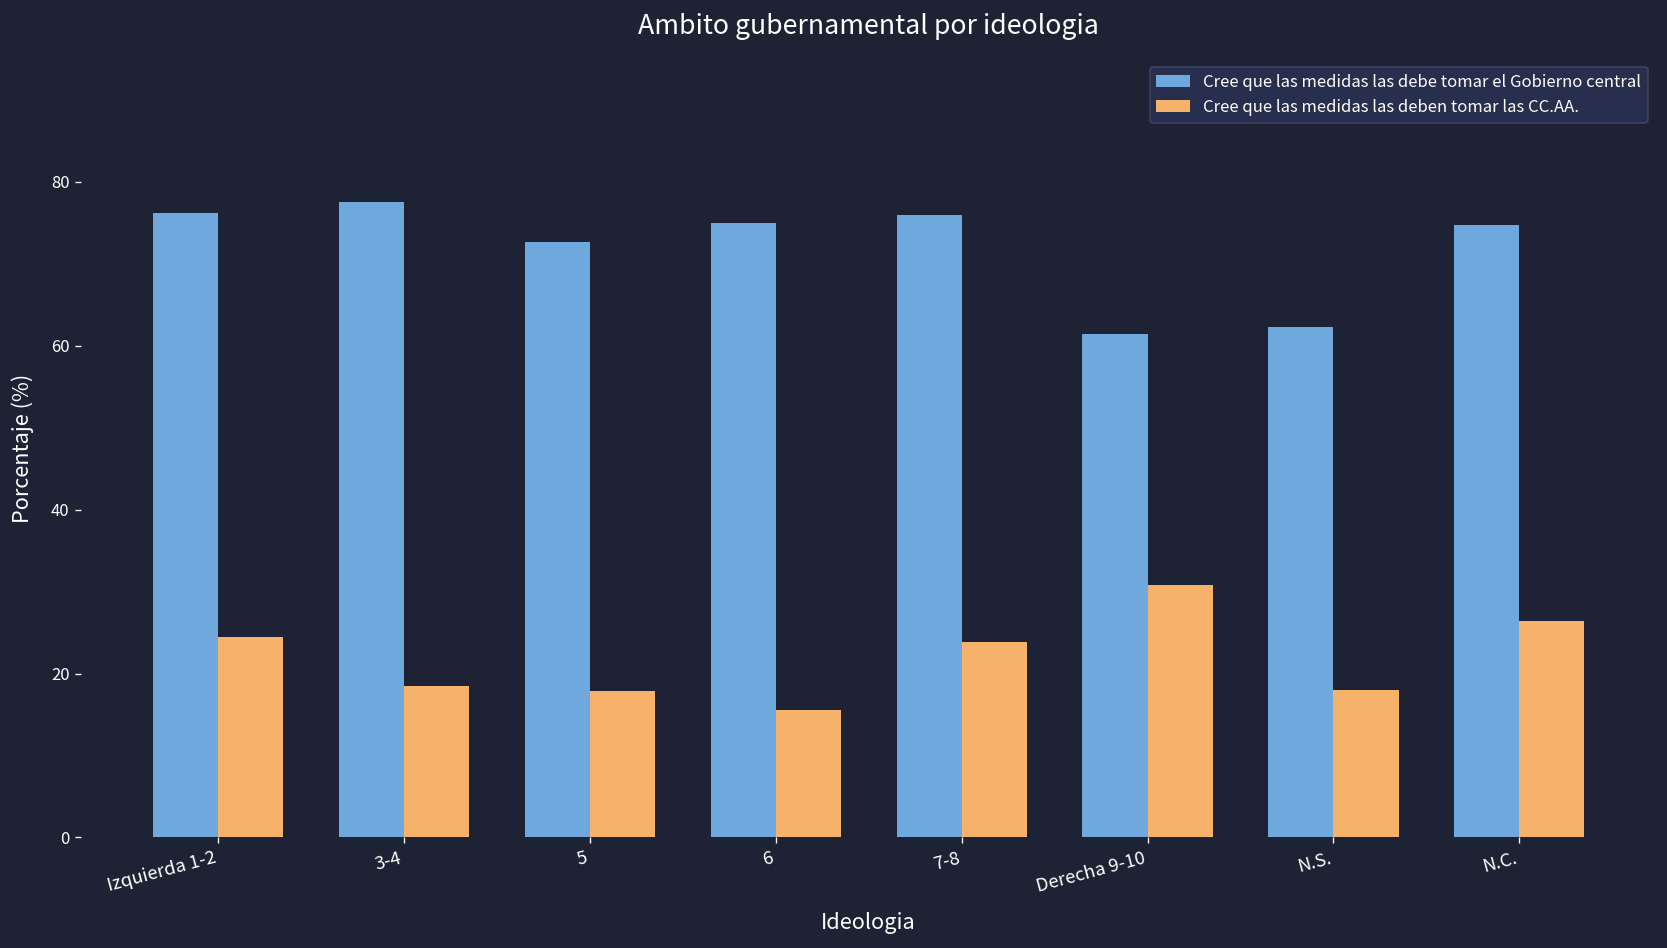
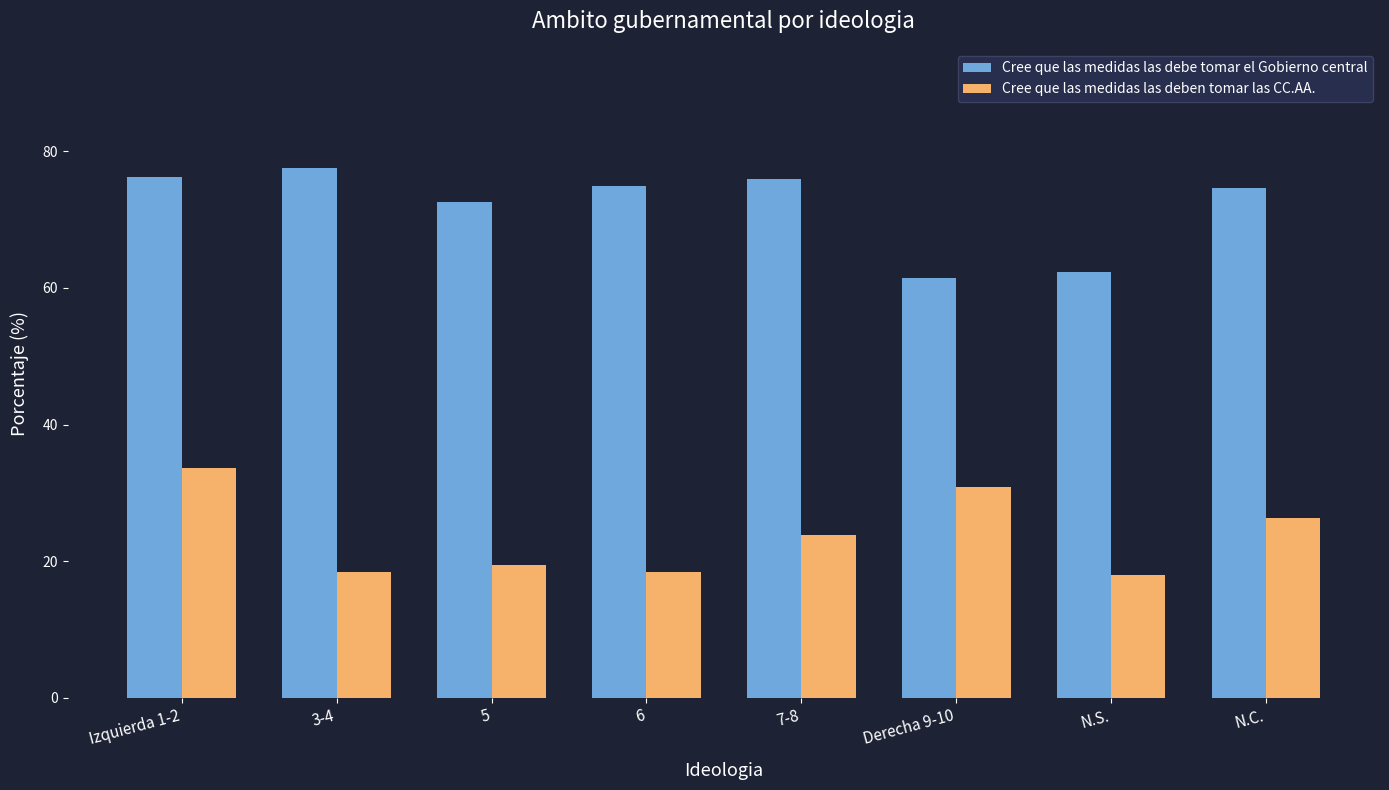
Cree que las medidas las deben tomar las CC.AA., Izquierda 1-2: 25 -> 34
Cree que las medidas las deben tomar las CC.AA., 5: 18 -> 20
Cree que las medidas las deben tomar las CC.AA., 6: 16 -> 18
